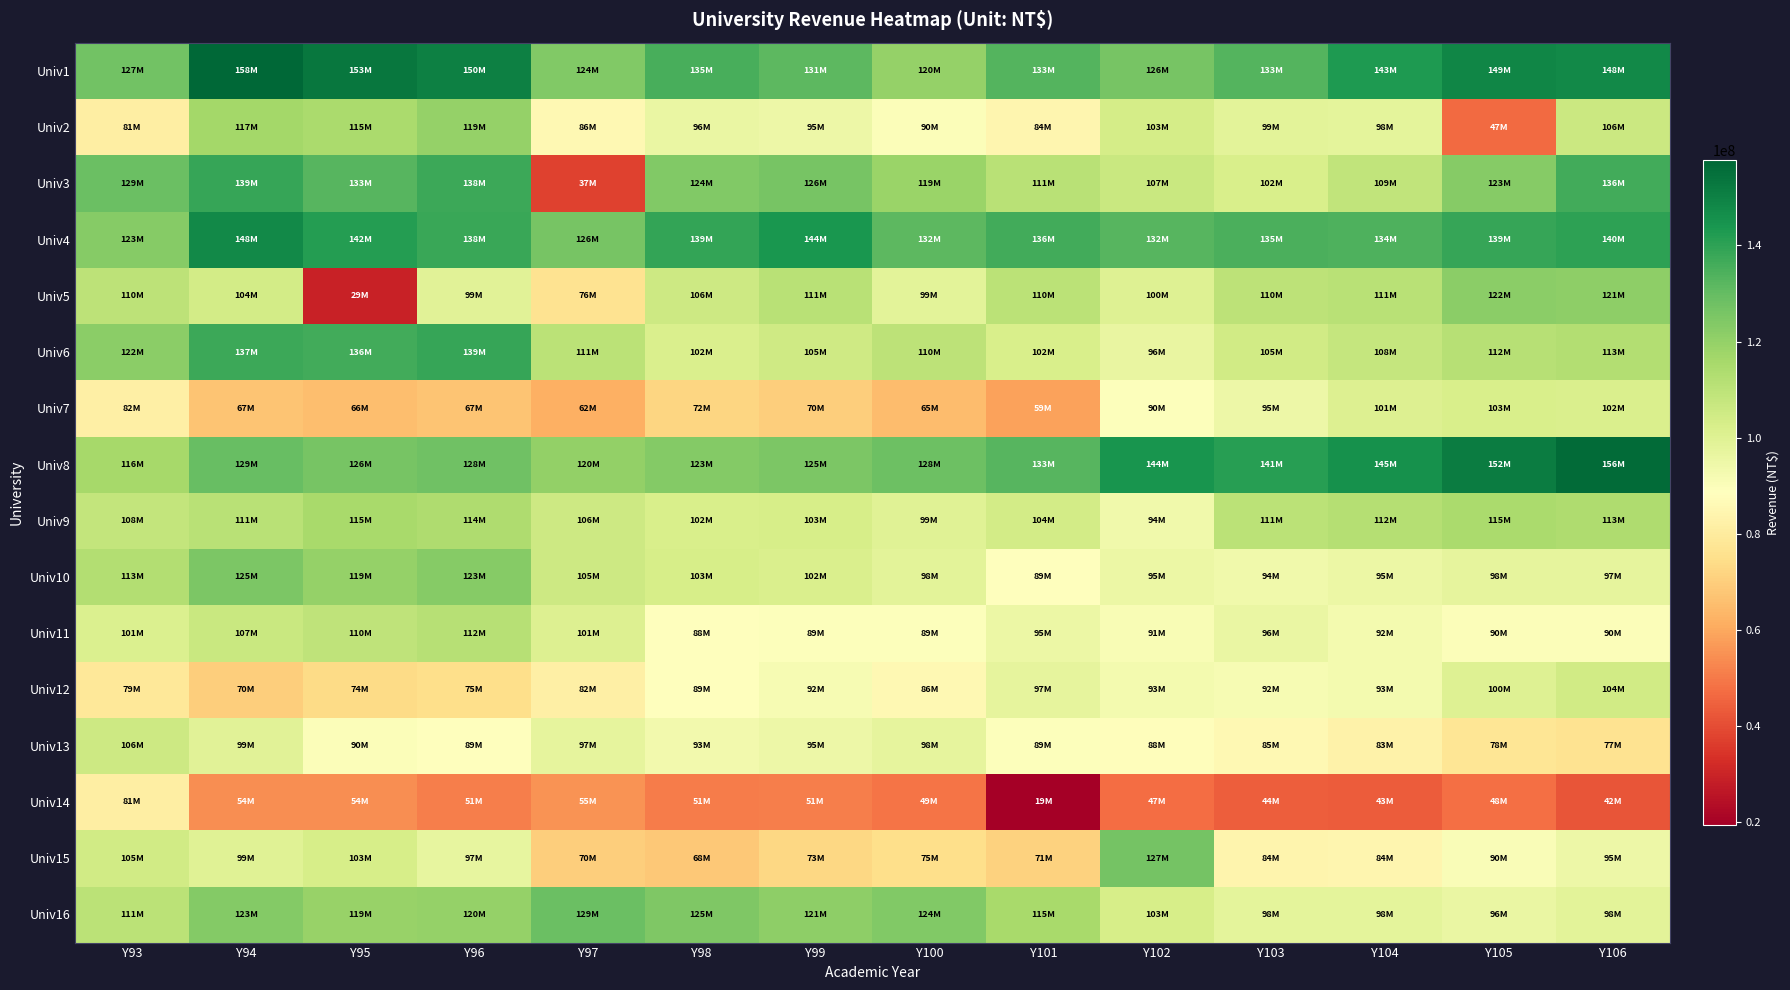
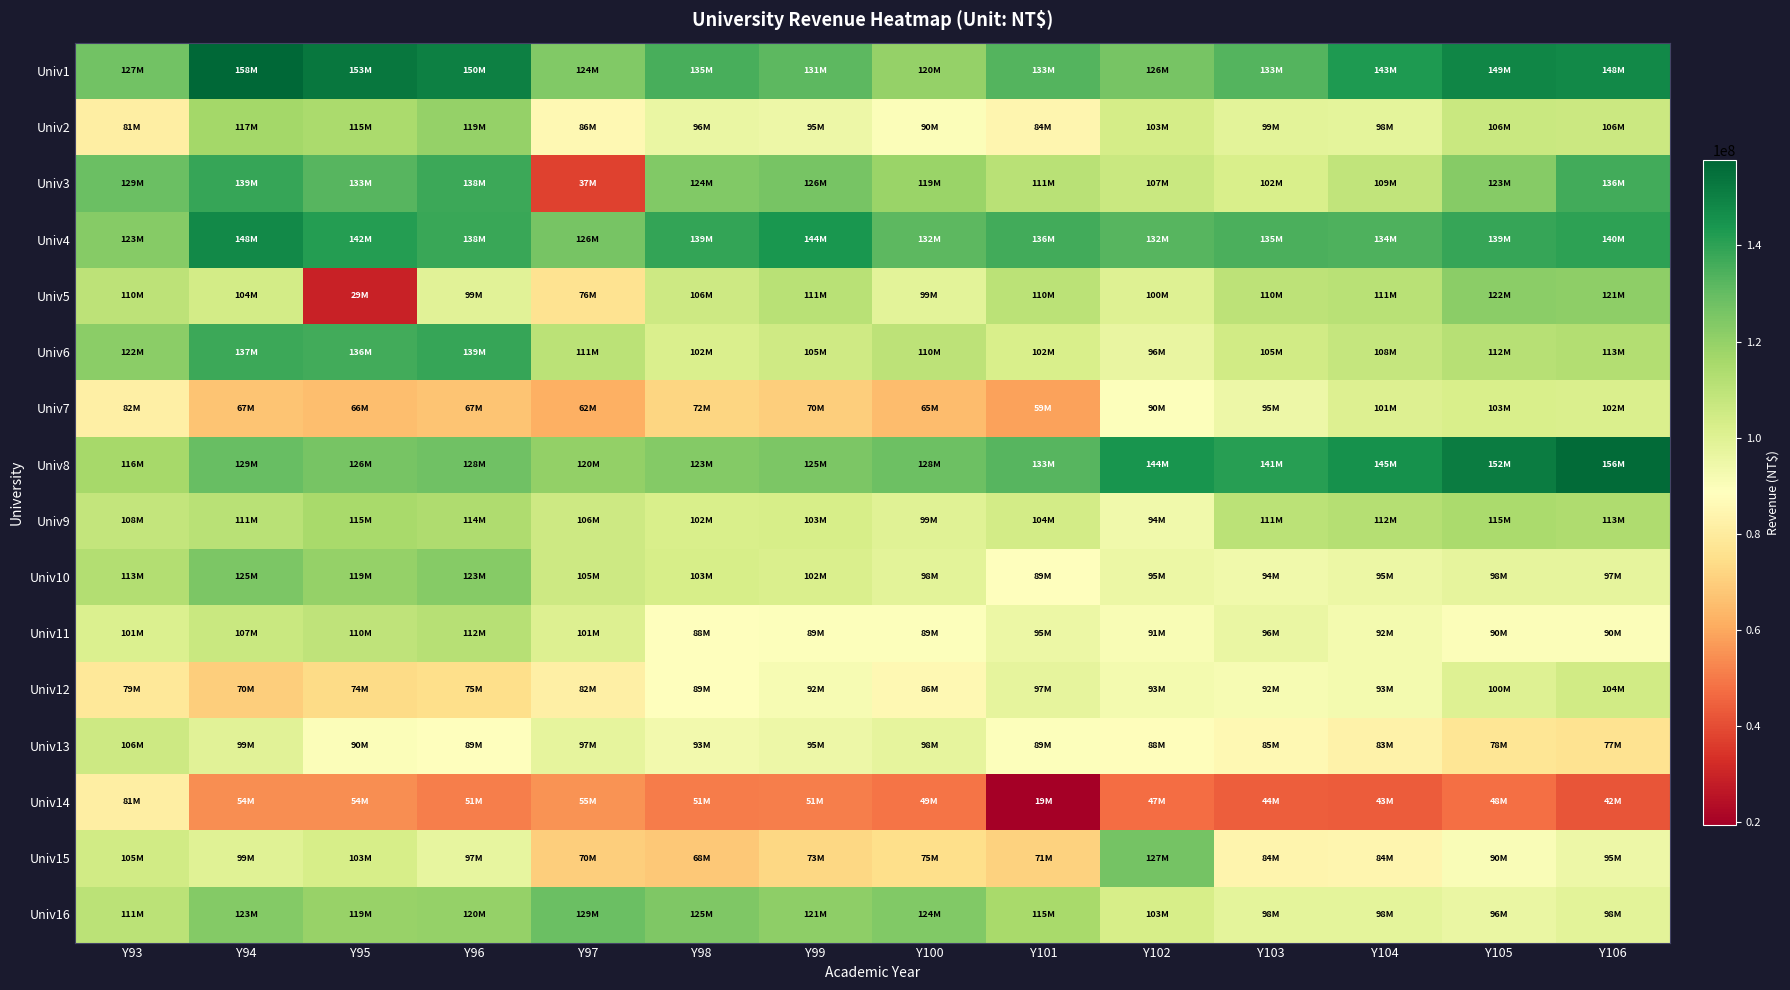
Univ2, Y105: 47M -> 106M
